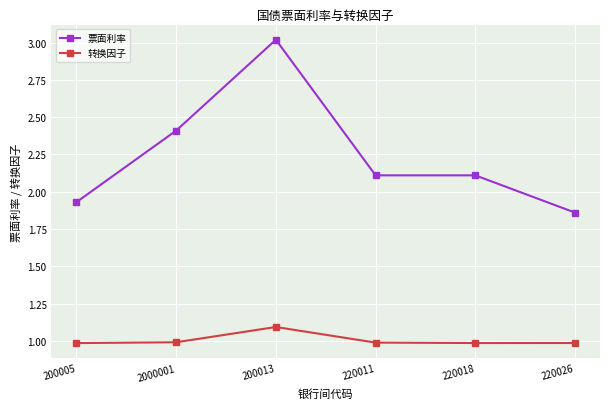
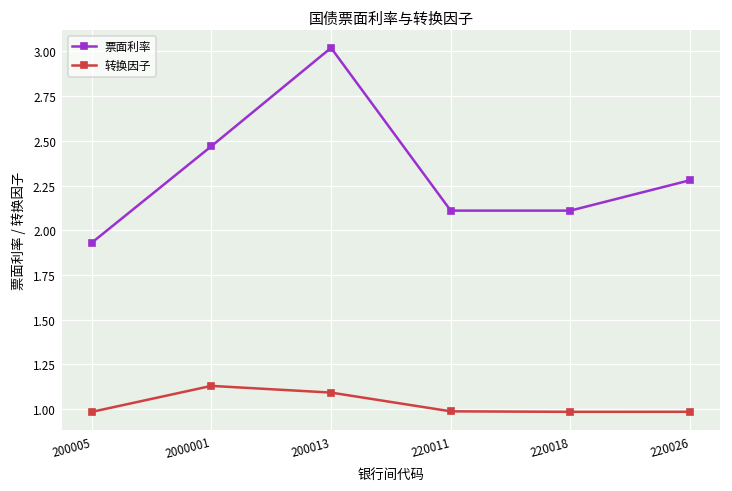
票面利率, 2000001: 2.41 -> 2.47
转换因子, 2000001: 0.99 -> 1.13
票面利率, 220026: 1.86 -> 2.28
